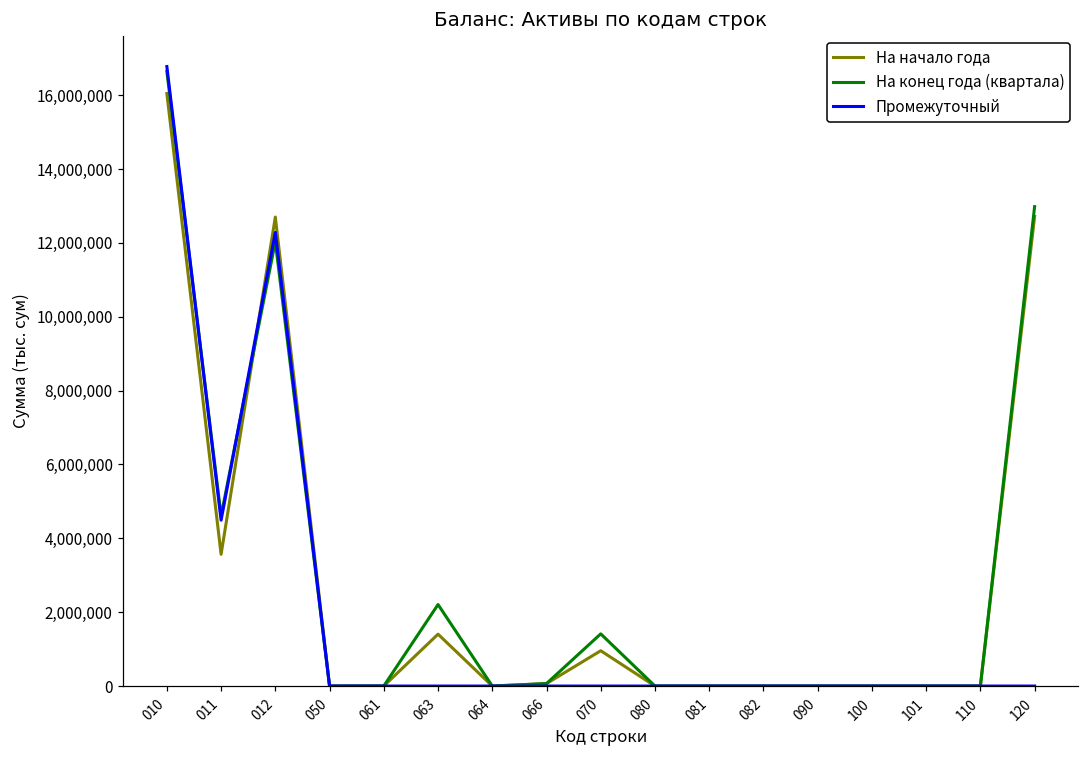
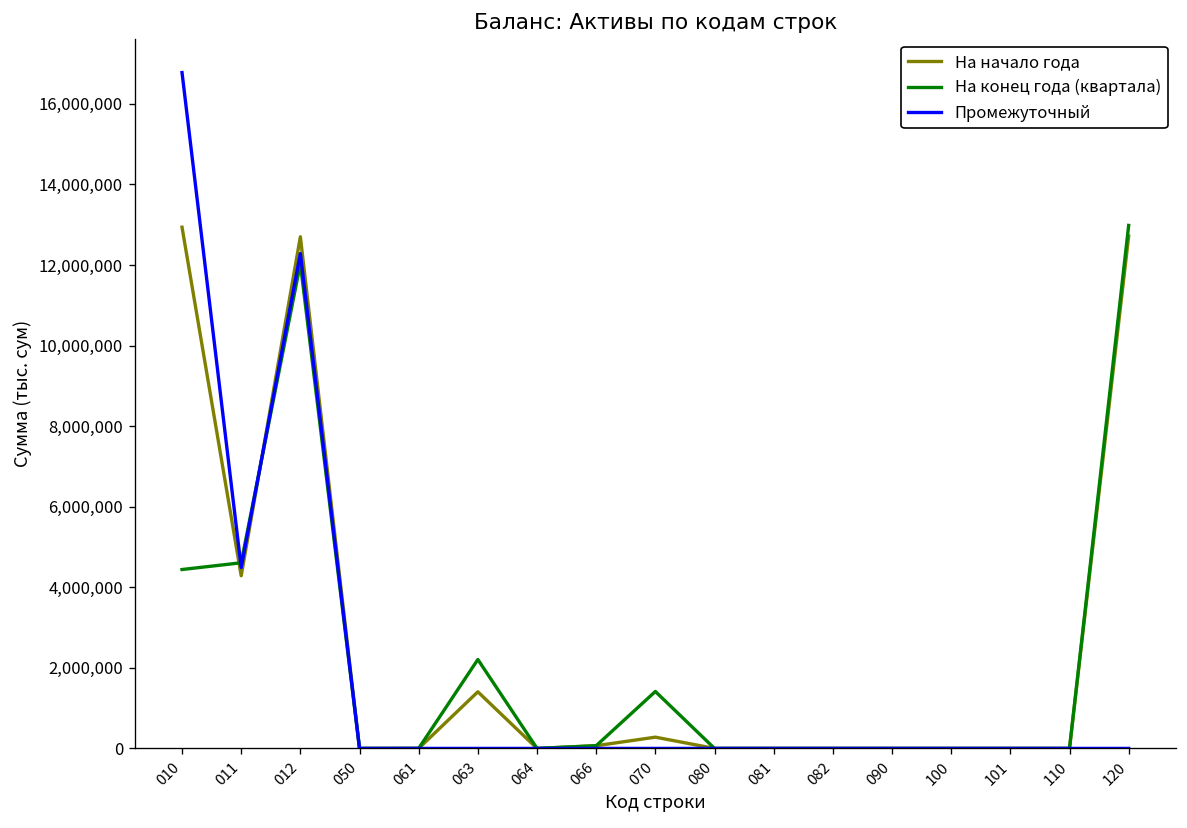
На начало года, 010: 16,000,000 -> 12,900,000
На конец года (квартала), 010: 16,600,000 -> 4,400,000
На начало года, 011: 3,600,000 -> 4,300,000
На начало года, 070: 1,000,000 -> 300,000
